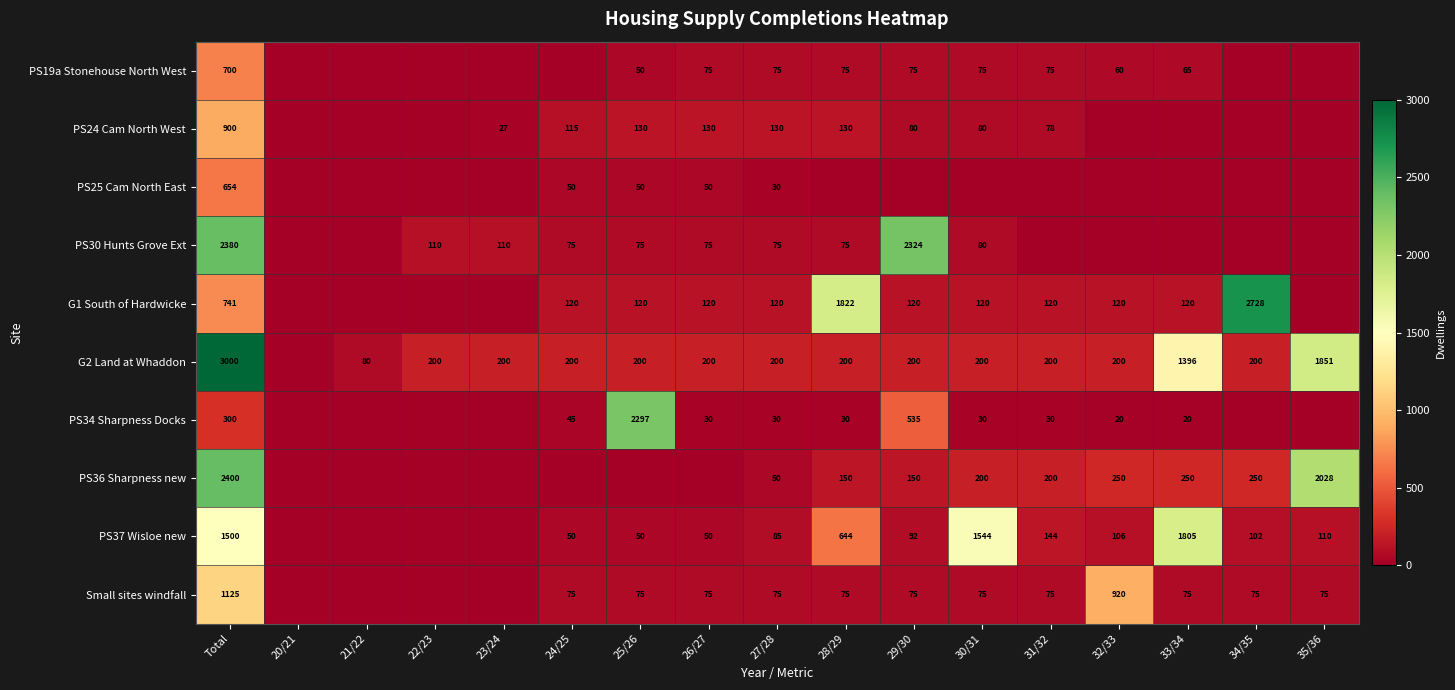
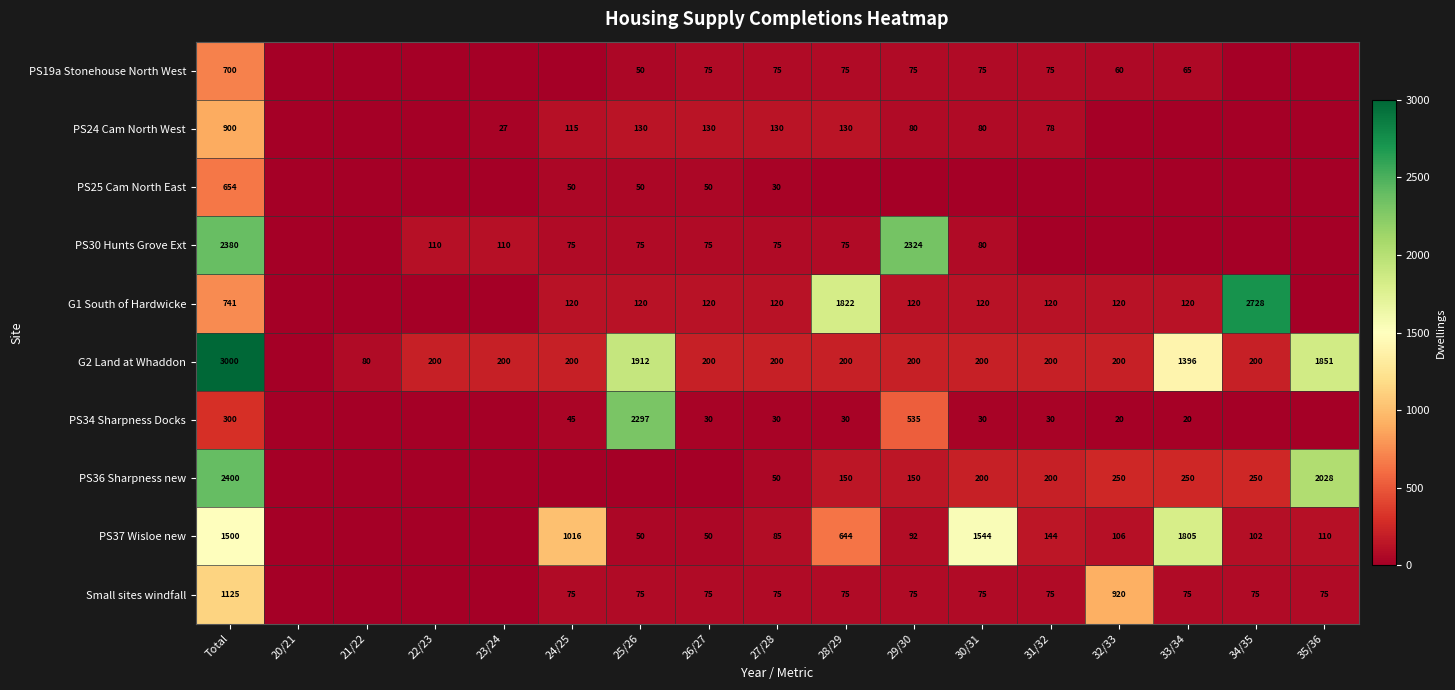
G2 Land at Whaddon, 25/26: 200 -> 1912
PS37 Wisloe new, 24/25: 50 -> 1016
